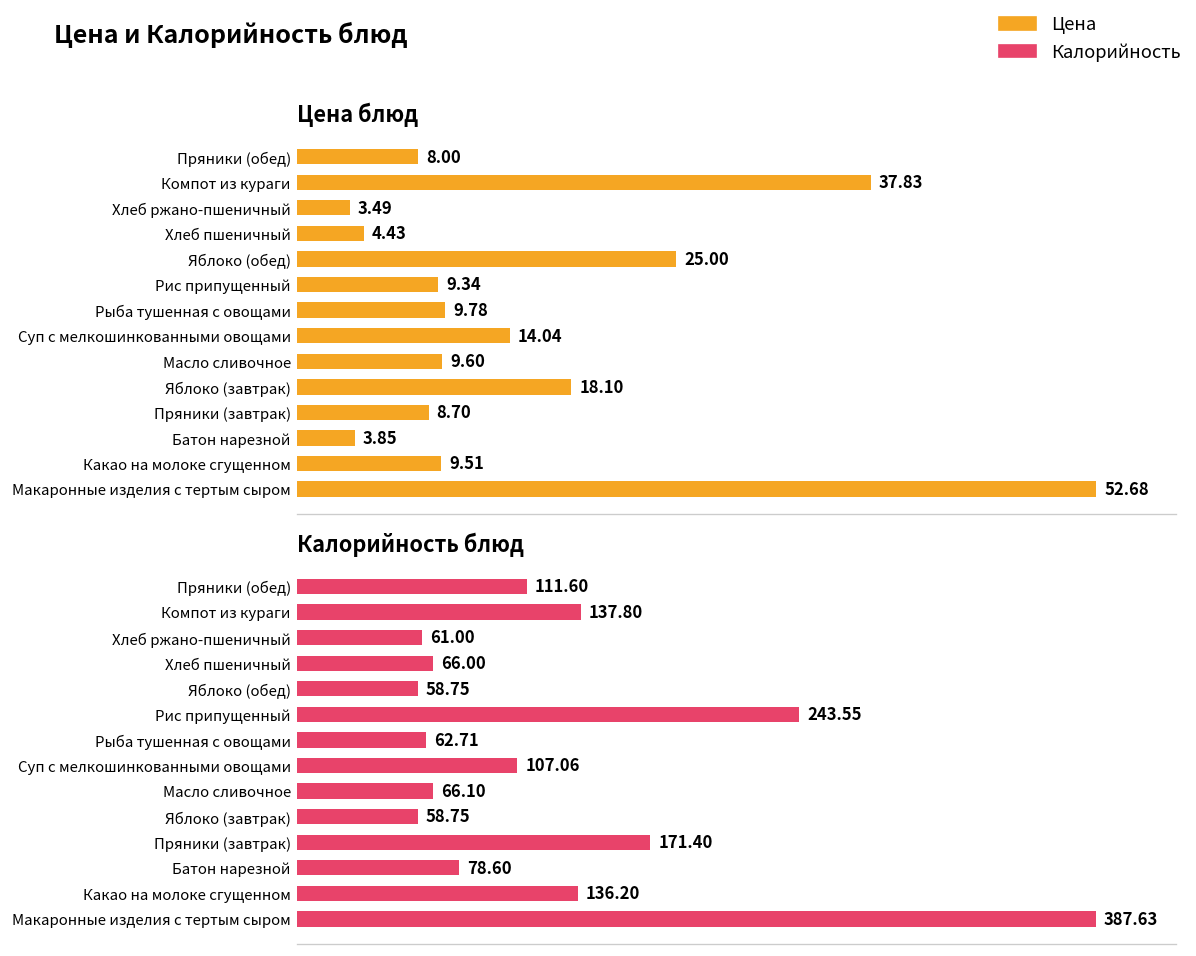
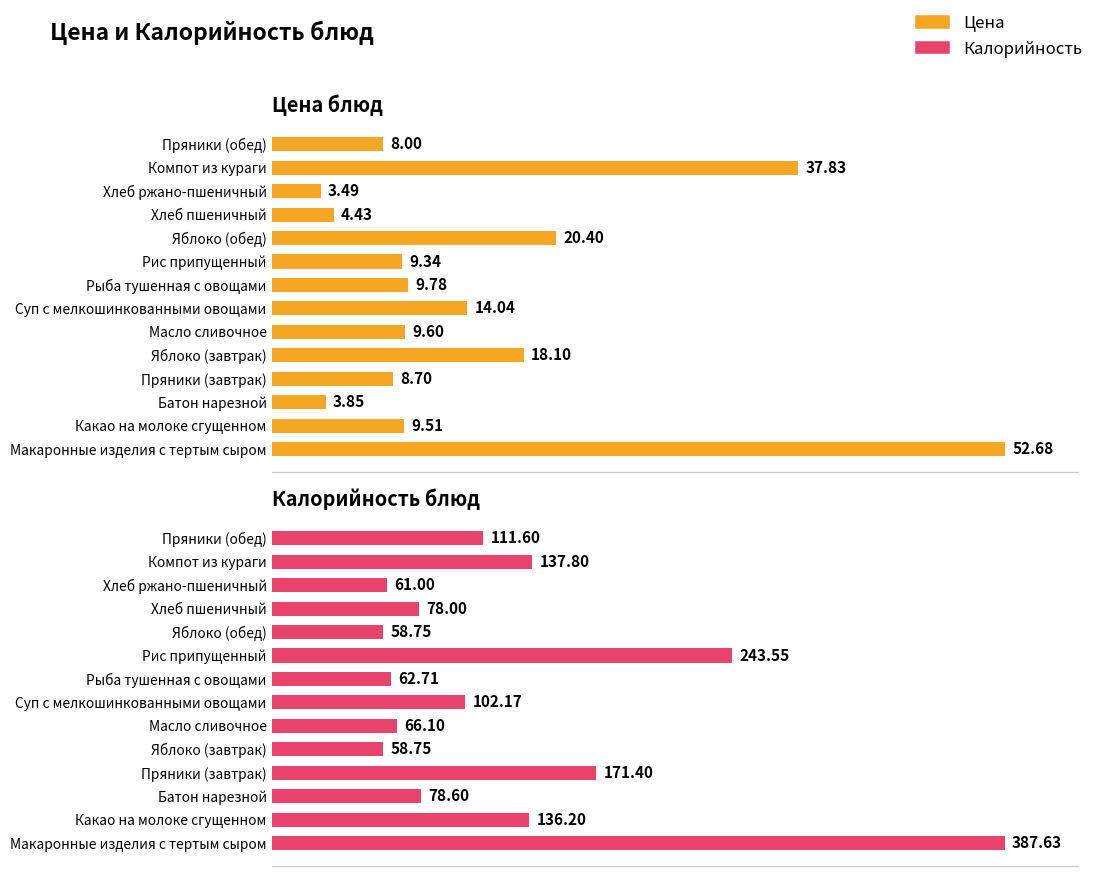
Цена блюд, Яблоко (обед): 25.00 -> 20.40
Калорийность блюд, Хлеб пшеничный: 66.00 -> 78.00
Калорийность блюд, Суп с мелкошинкованными овощами: 107.06 -> 102.17
